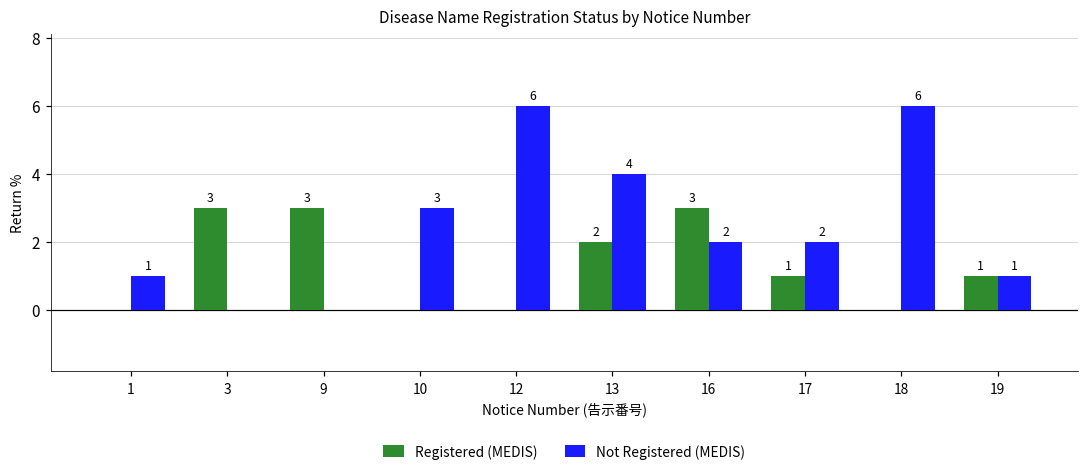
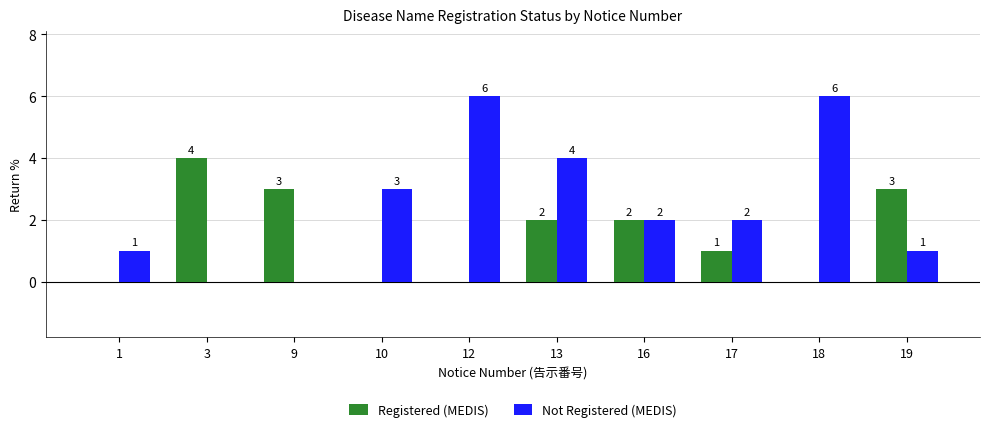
Registered (MEDIS), 3: 3 -> 4
Registered (MEDIS), 16: 3 -> 2
Registered (MEDIS), 19: 1 -> 3
